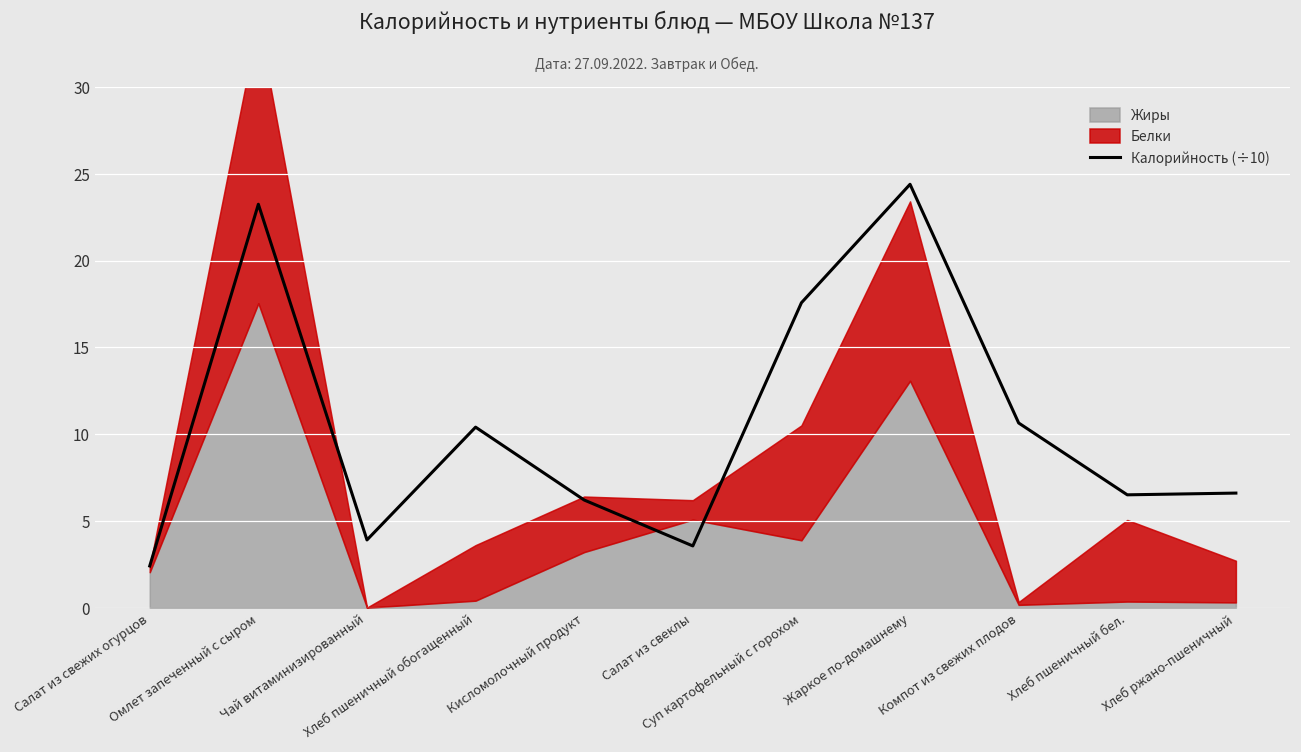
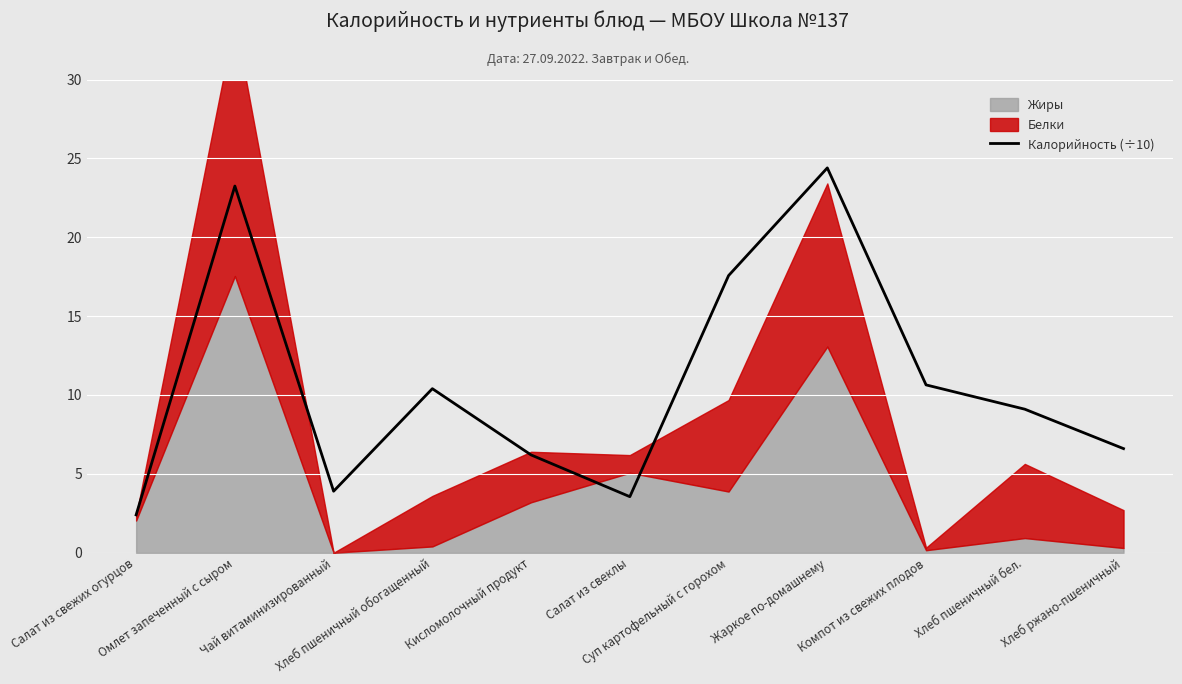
Белки, Суп картофельный с горохом: 6.6 -> 5.8
Калорийность (÷10), Хлеб пшеничный бел.: 6.5 -> 9.1
Жиры, Хлеб пшеничный бел.: 0.4 -> 0.9
